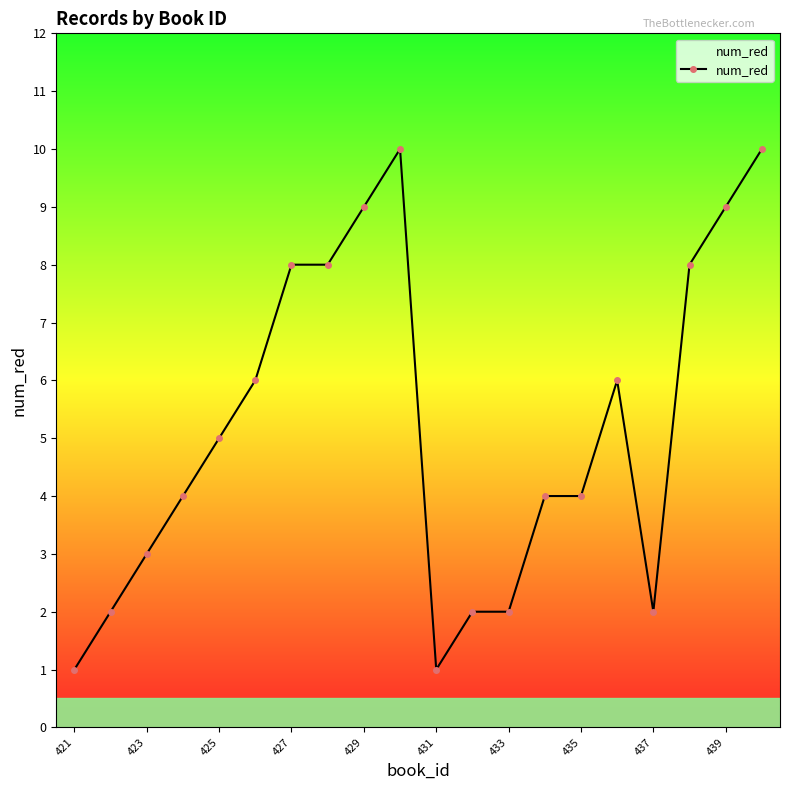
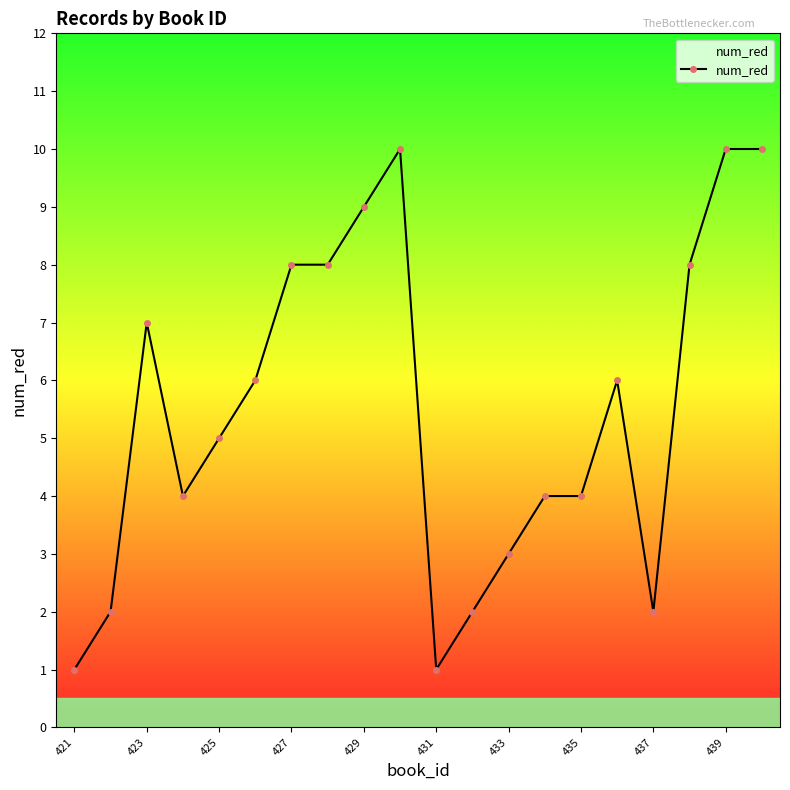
423: 3 -> 7
433: 2 -> 3
439: 9 -> 10
